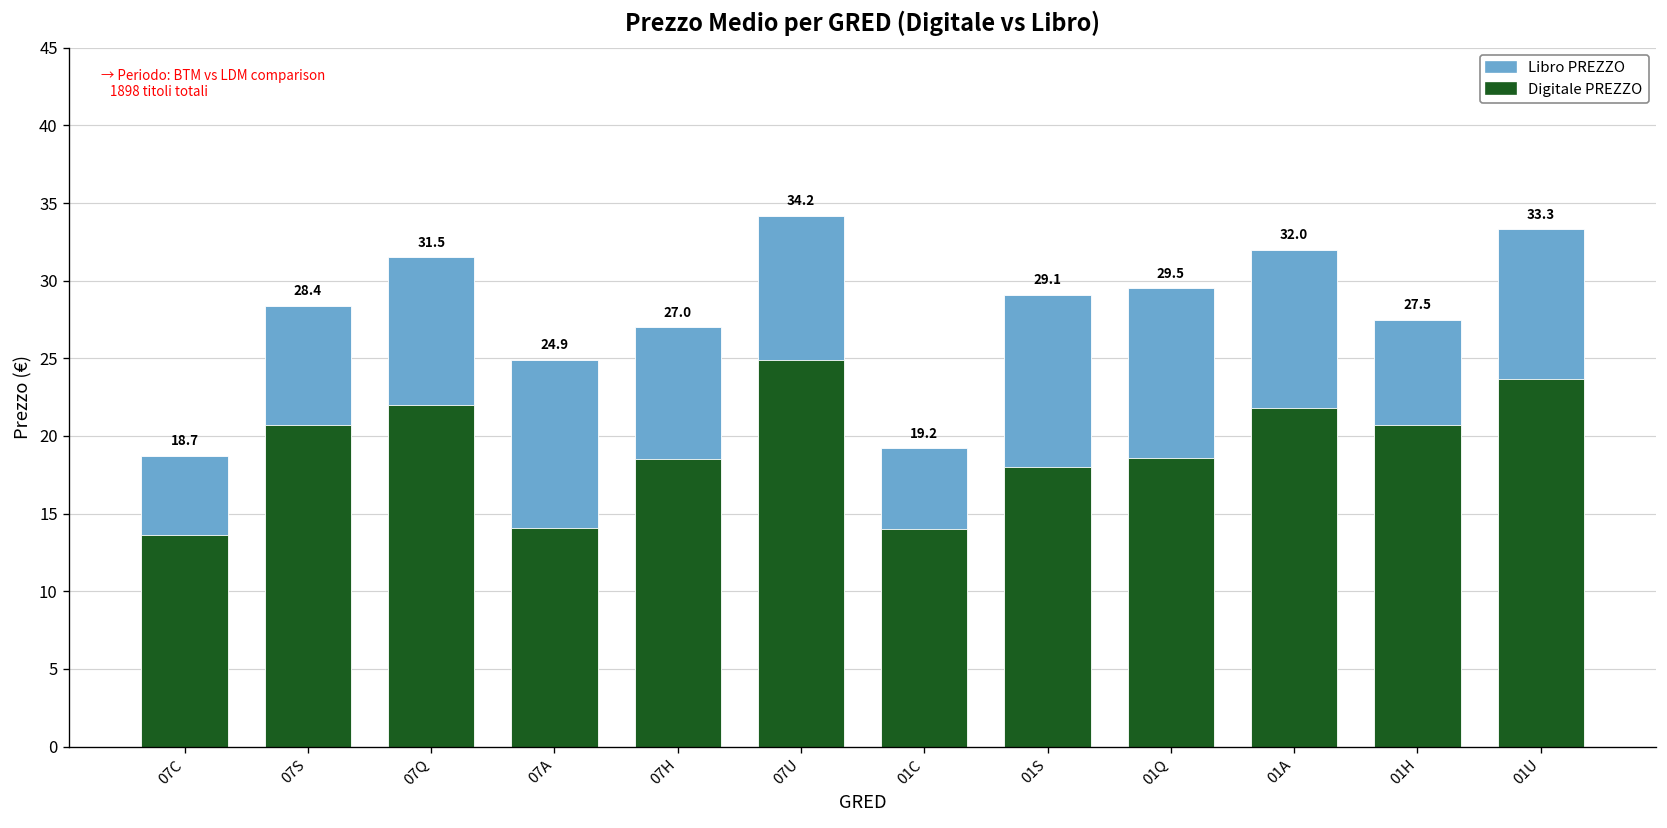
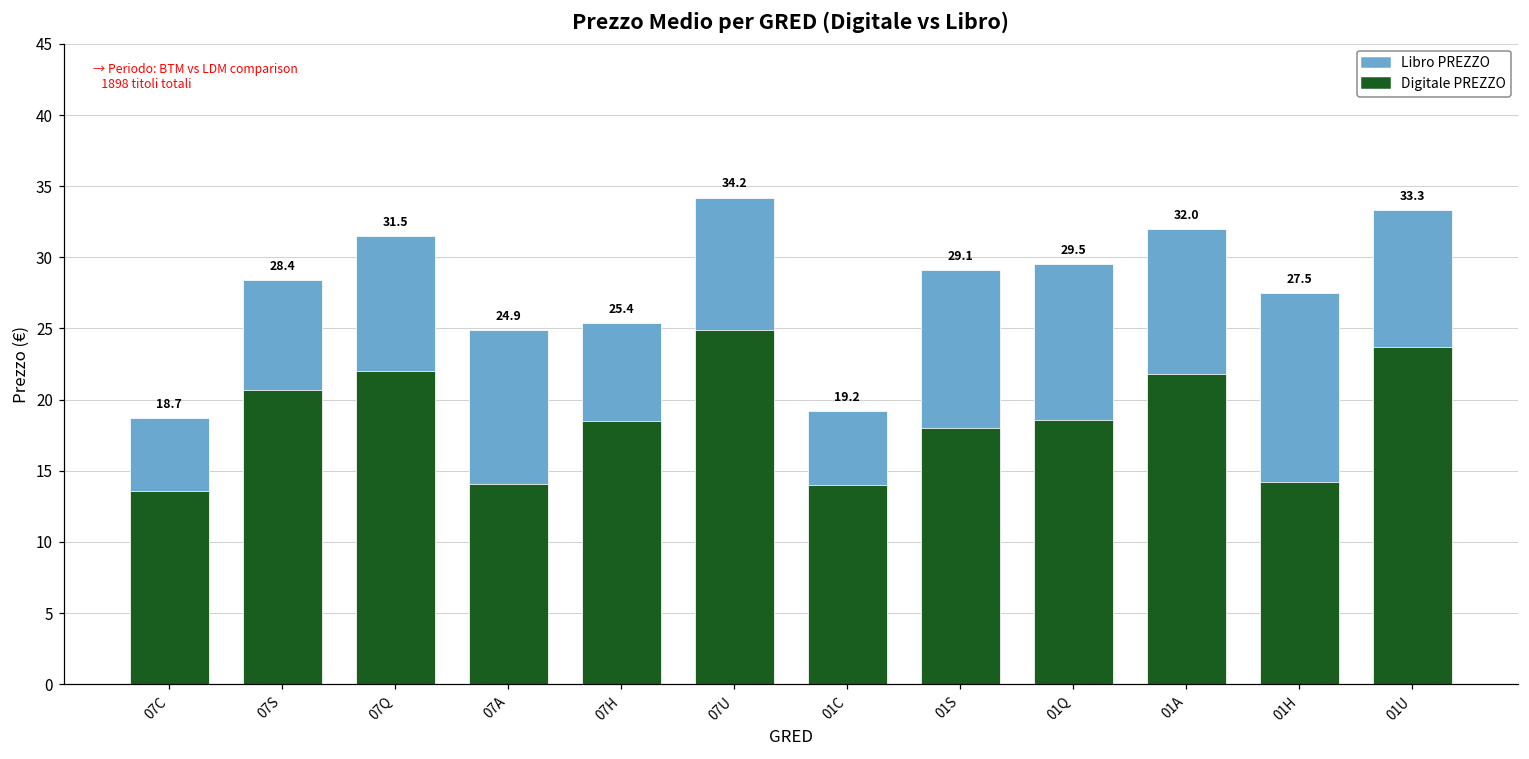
Libro PREZZO, 07H: 27.0 -> 25.4
Digitale PREZZO, 01H: 20.7 -> 14.2
